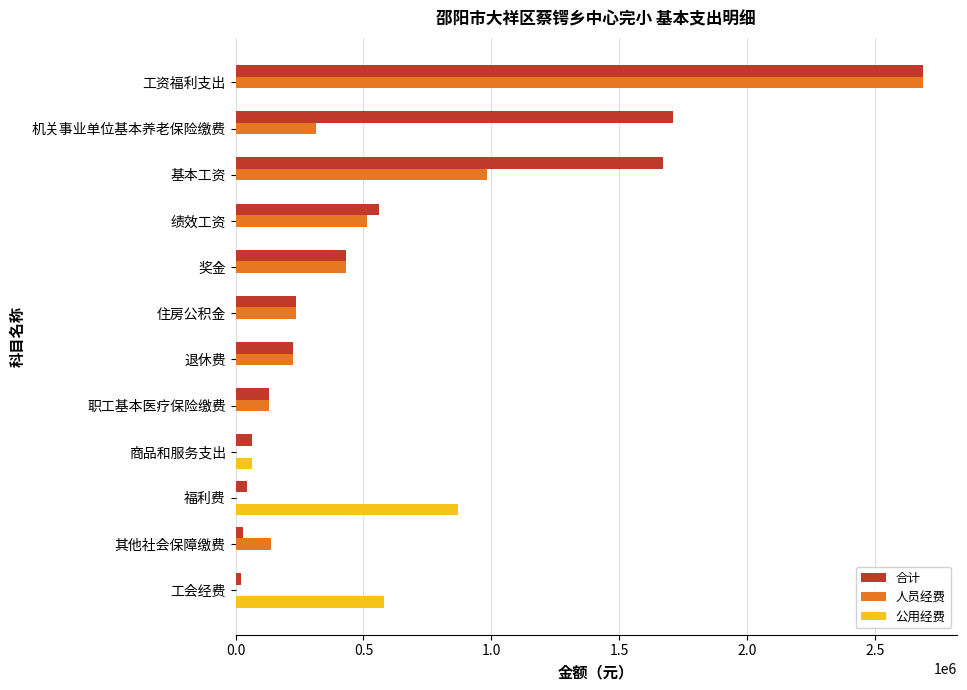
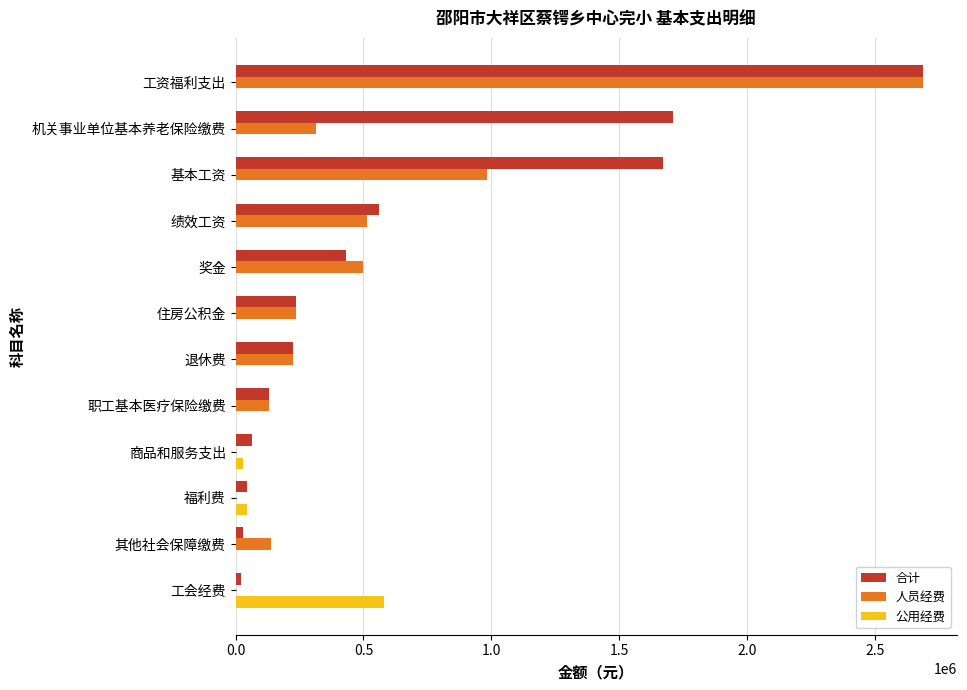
人员经费, 奖金: 430000 -> 500000
公用经费, 商品和服务支出: 60000 -> 30000
公用经费, 福利费: 870000 -> 40000
